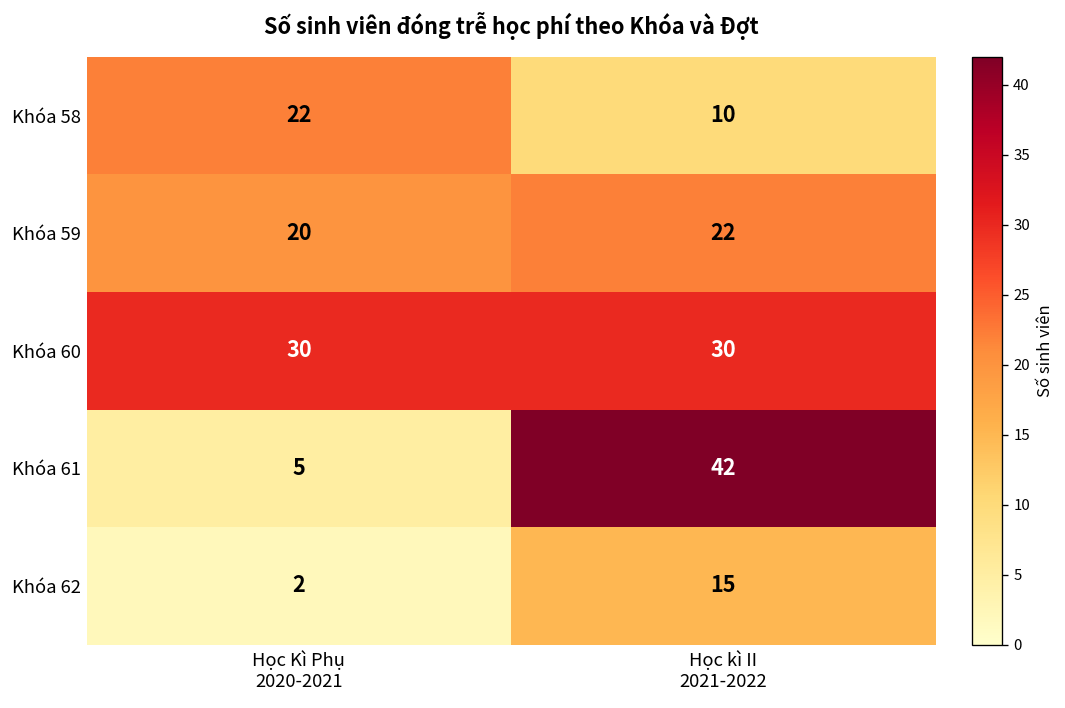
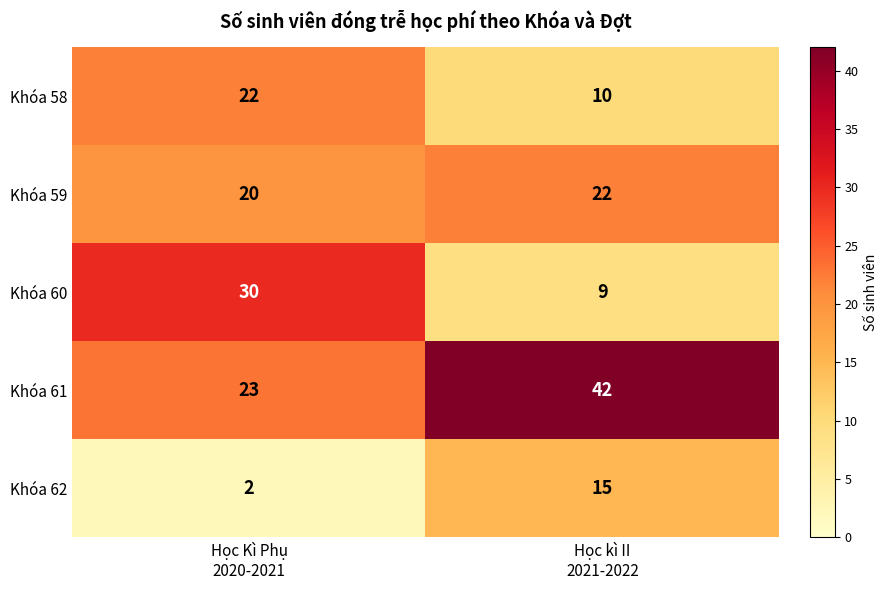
Khóa 60, Học kì II 2021-2022: 30 -> 9
Khóa 61, Học Kì Phụ 2020-2021: 5 -> 23
